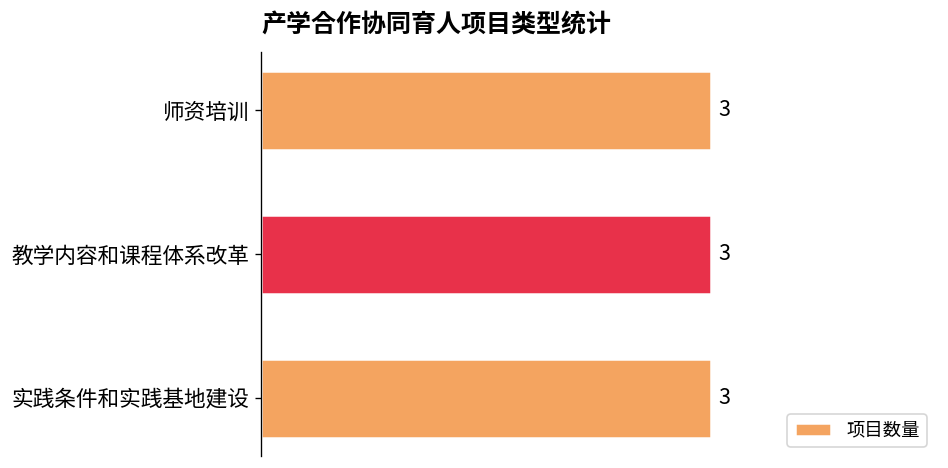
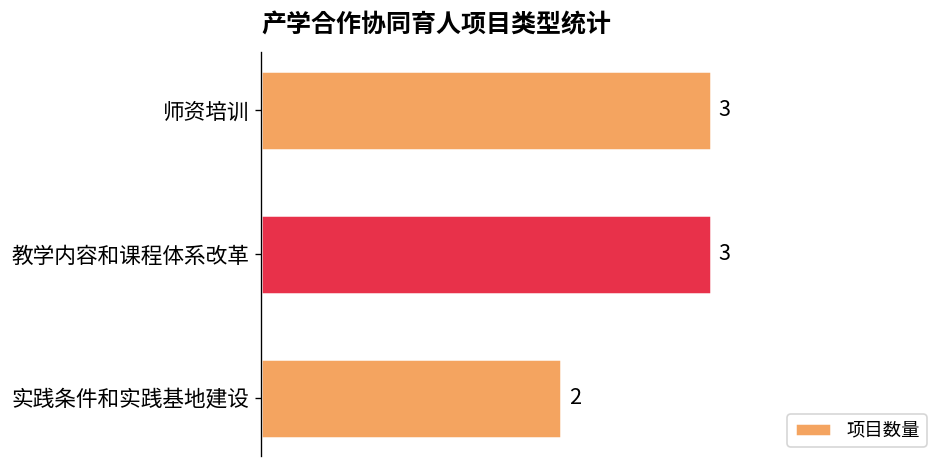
实践条件和实践基地建设: 3 -> 2
